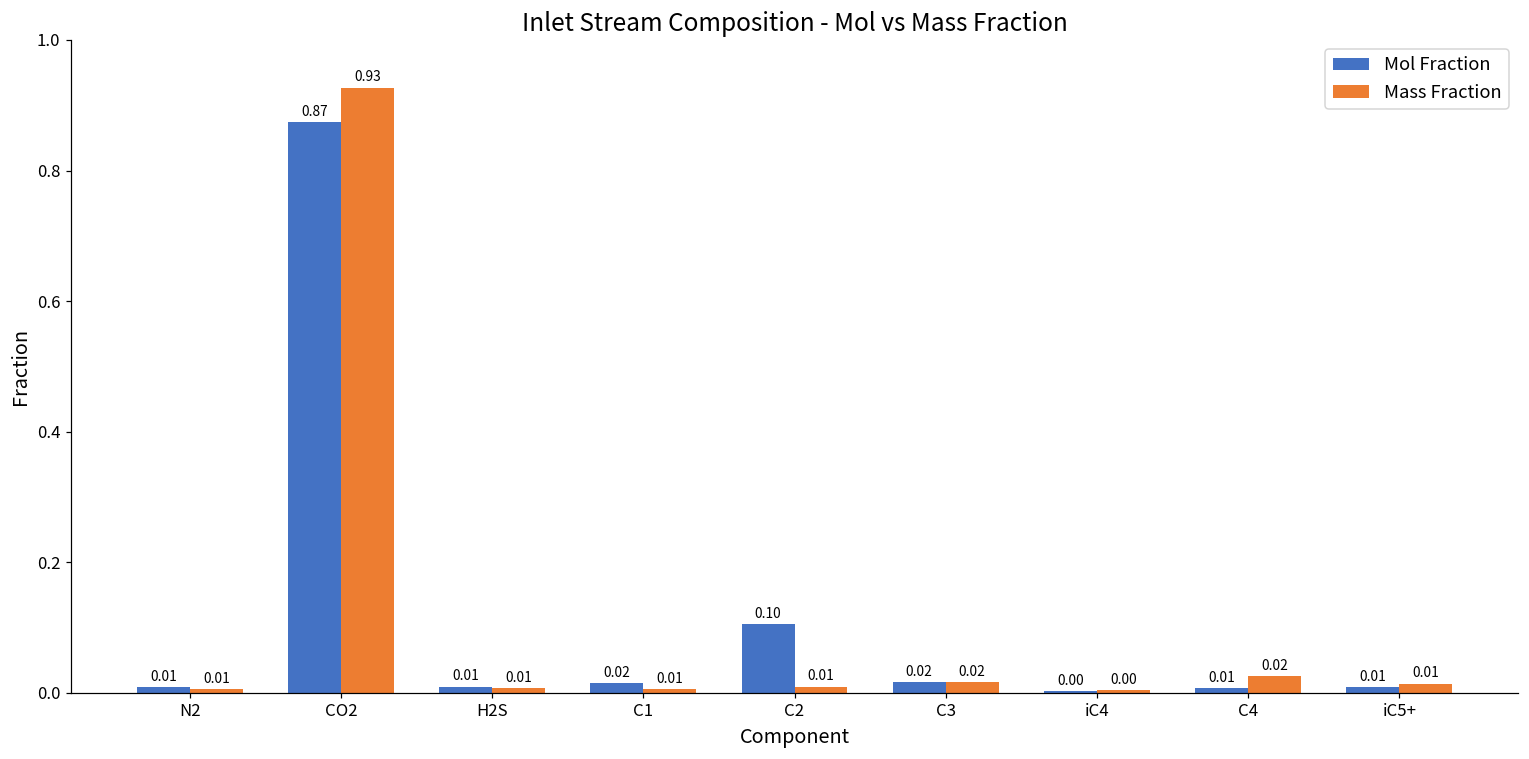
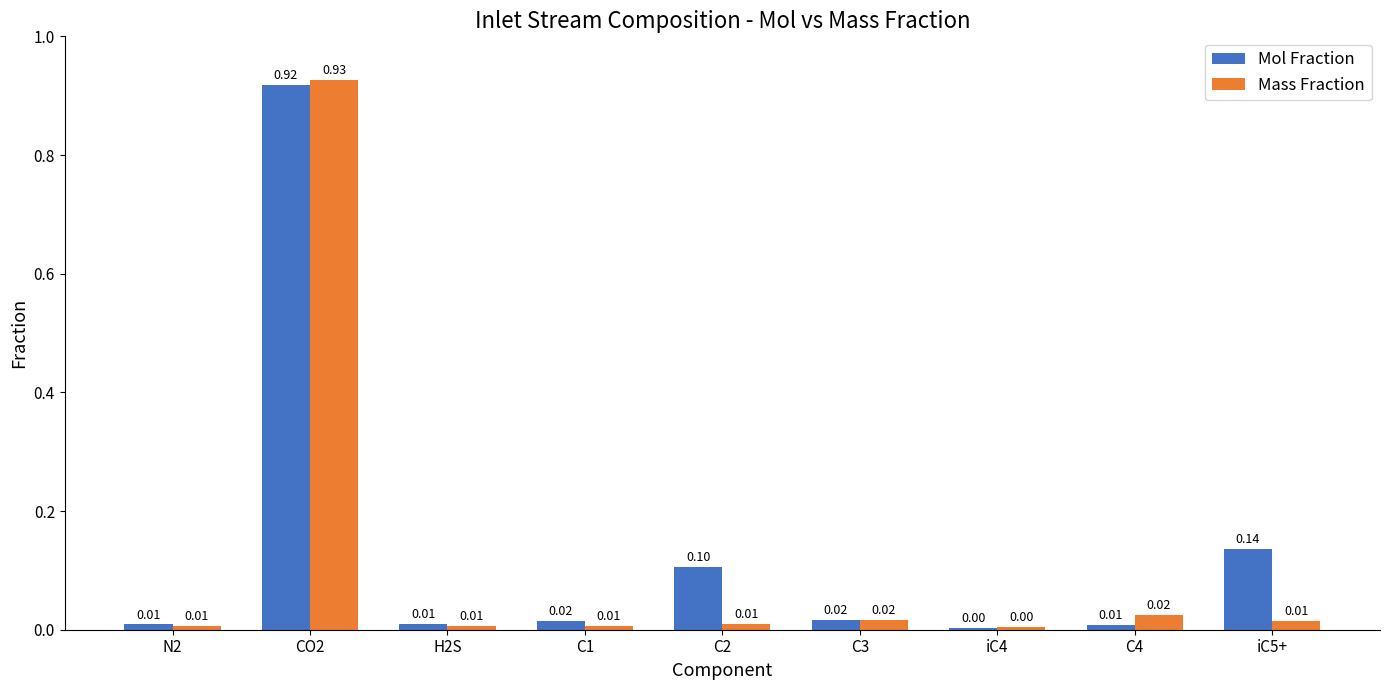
Mol Fraction, CO2: 0.87 -> 0.92
Mol Fraction, iC5+: 0.01 -> 0.14
